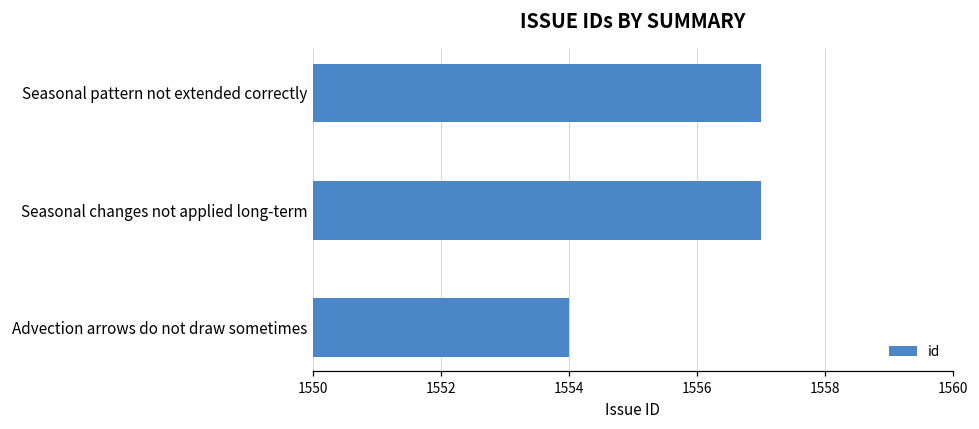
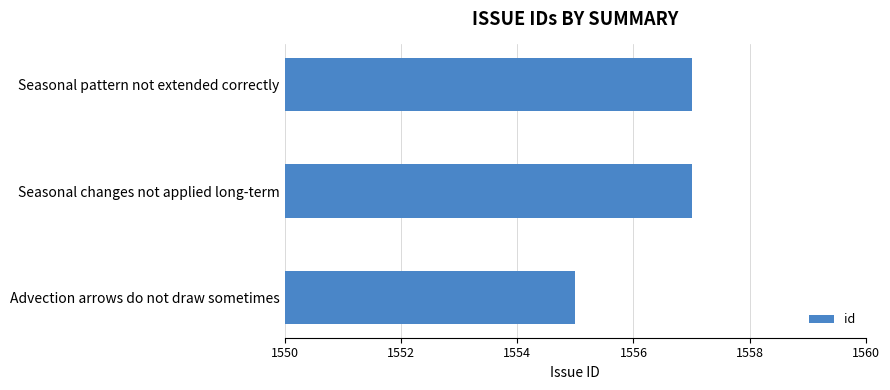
Advection arrows do not draw sometimes: 1554 -> 1555
